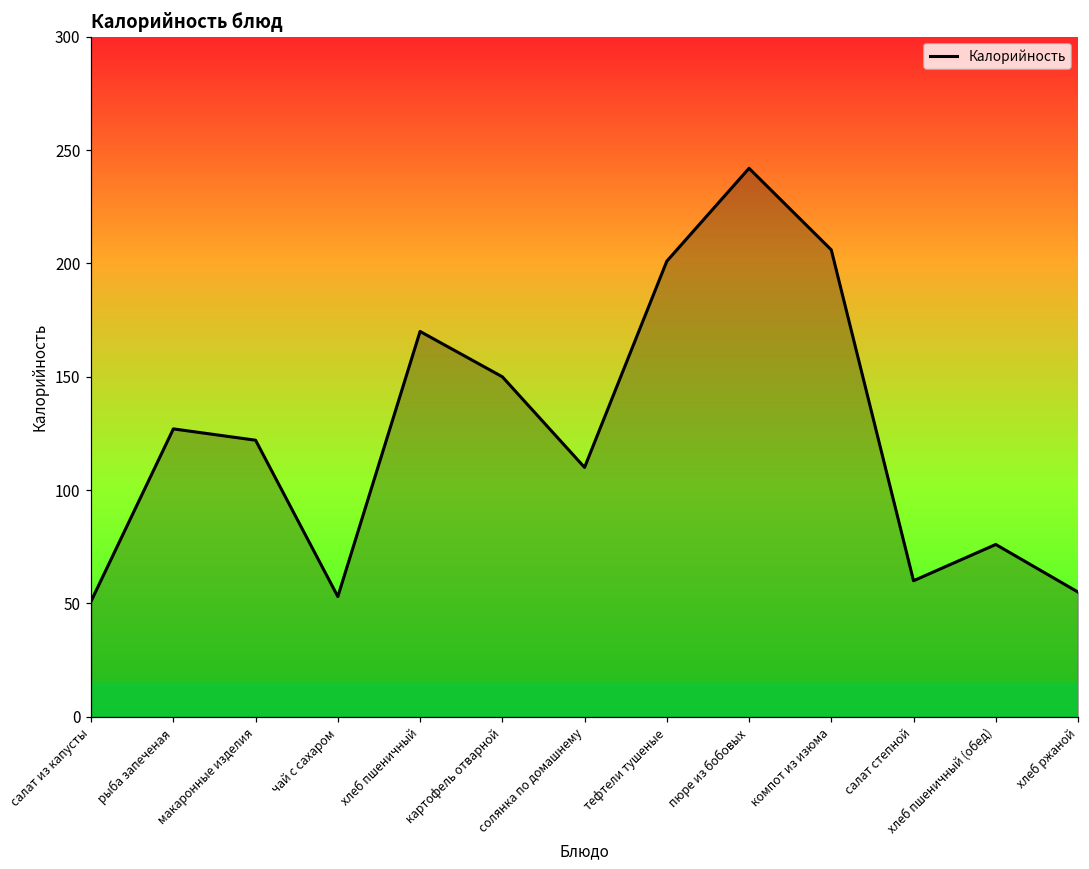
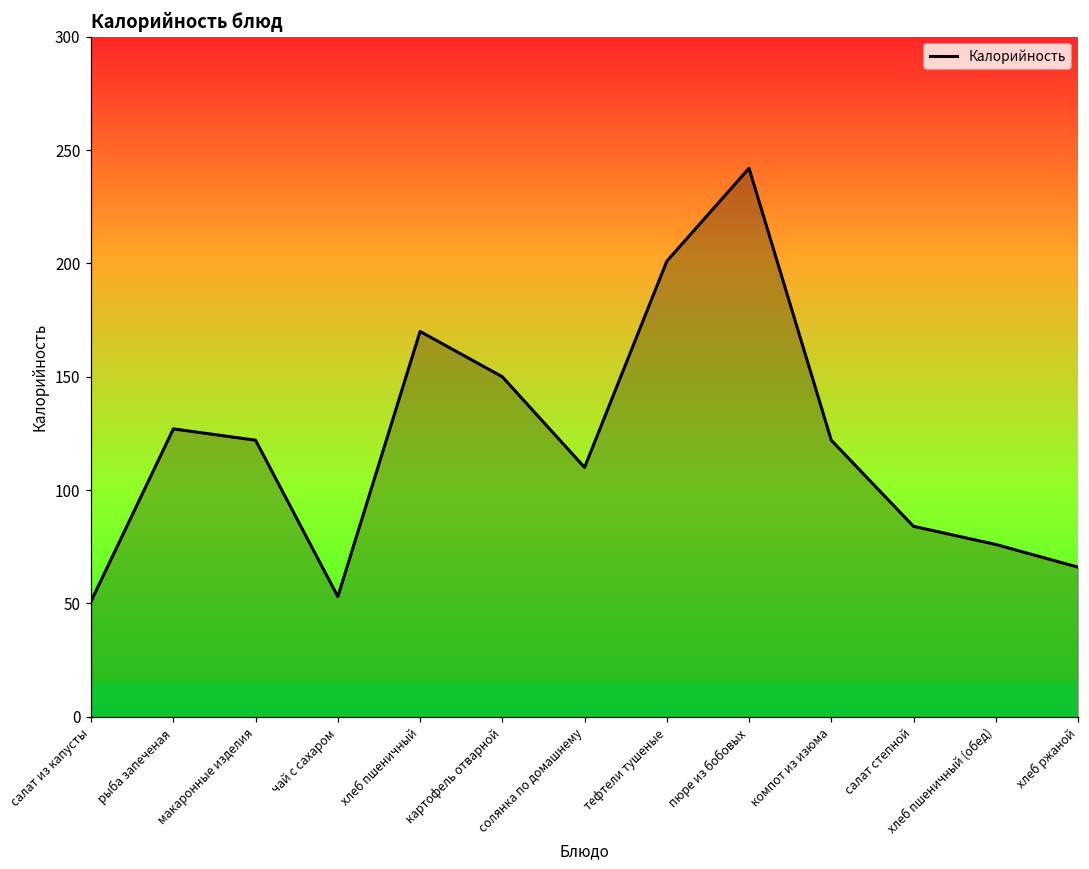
компот из изюма: 206 -> 122
салат степной: 60 -> 84
хлеб ржаной: 55 -> 66
